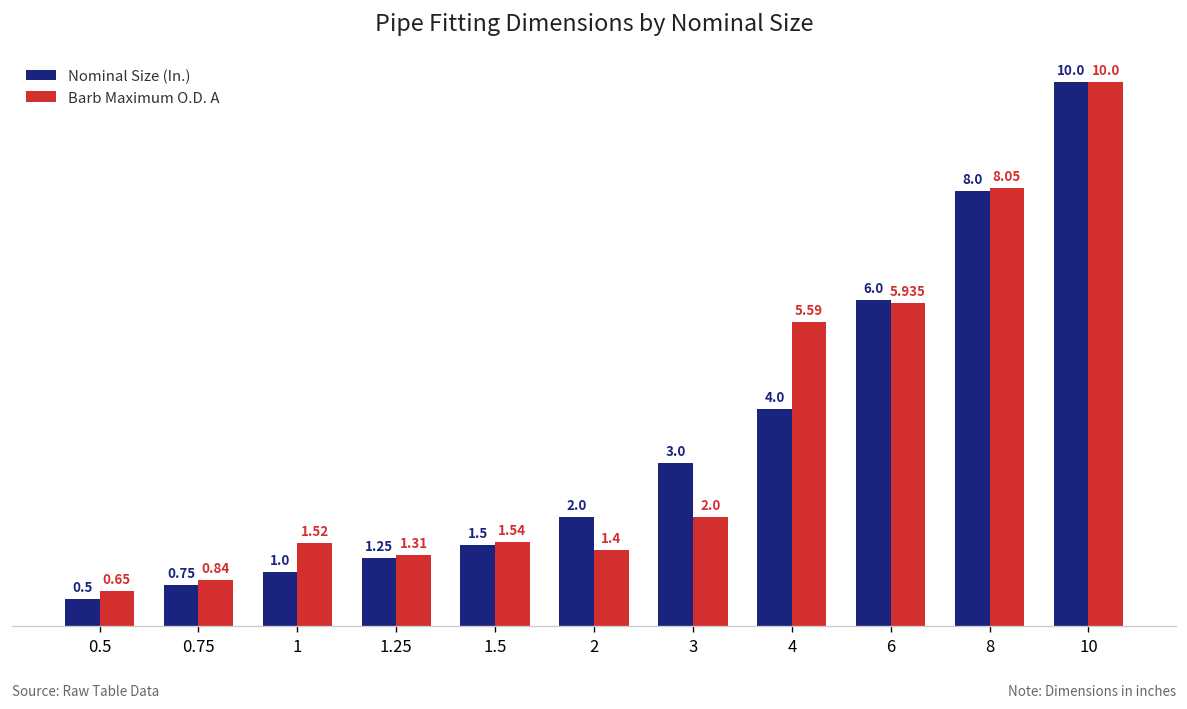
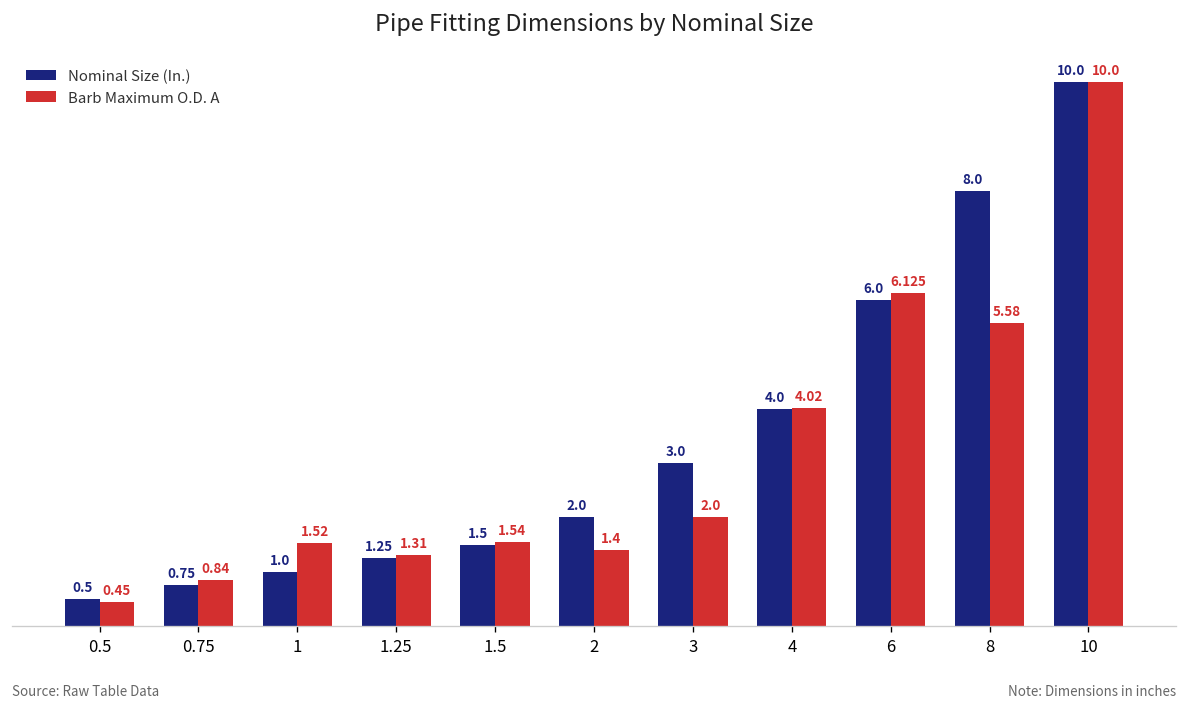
Barb Maximum O.D. A, 0.5: 0.65 -> 0.45
Barb Maximum O.D. A, 4: 5.59 -> 4.02
Barb Maximum O.D. A, 6: 5.935 -> 6.125
Barb Maximum O.D. A, 8: 8.05 -> 5.58
